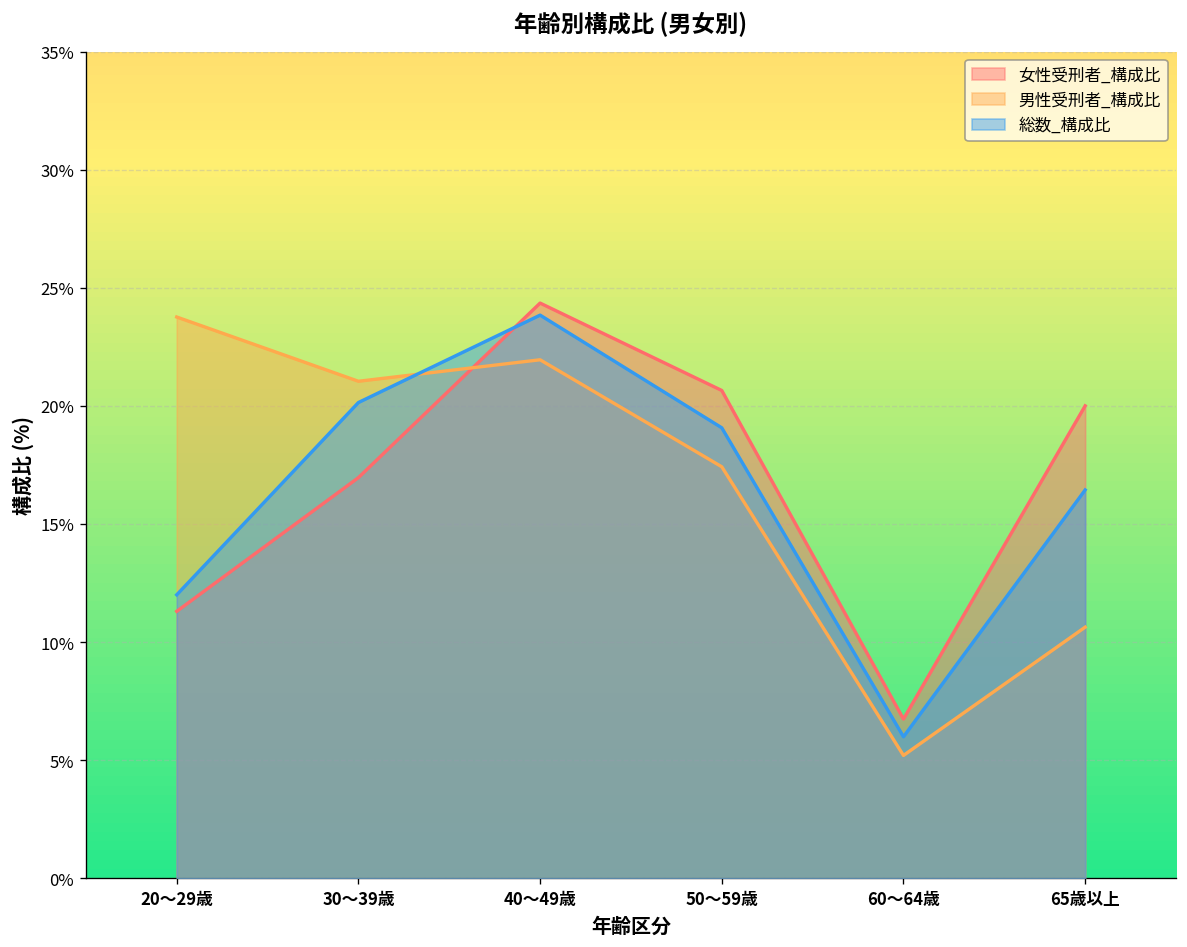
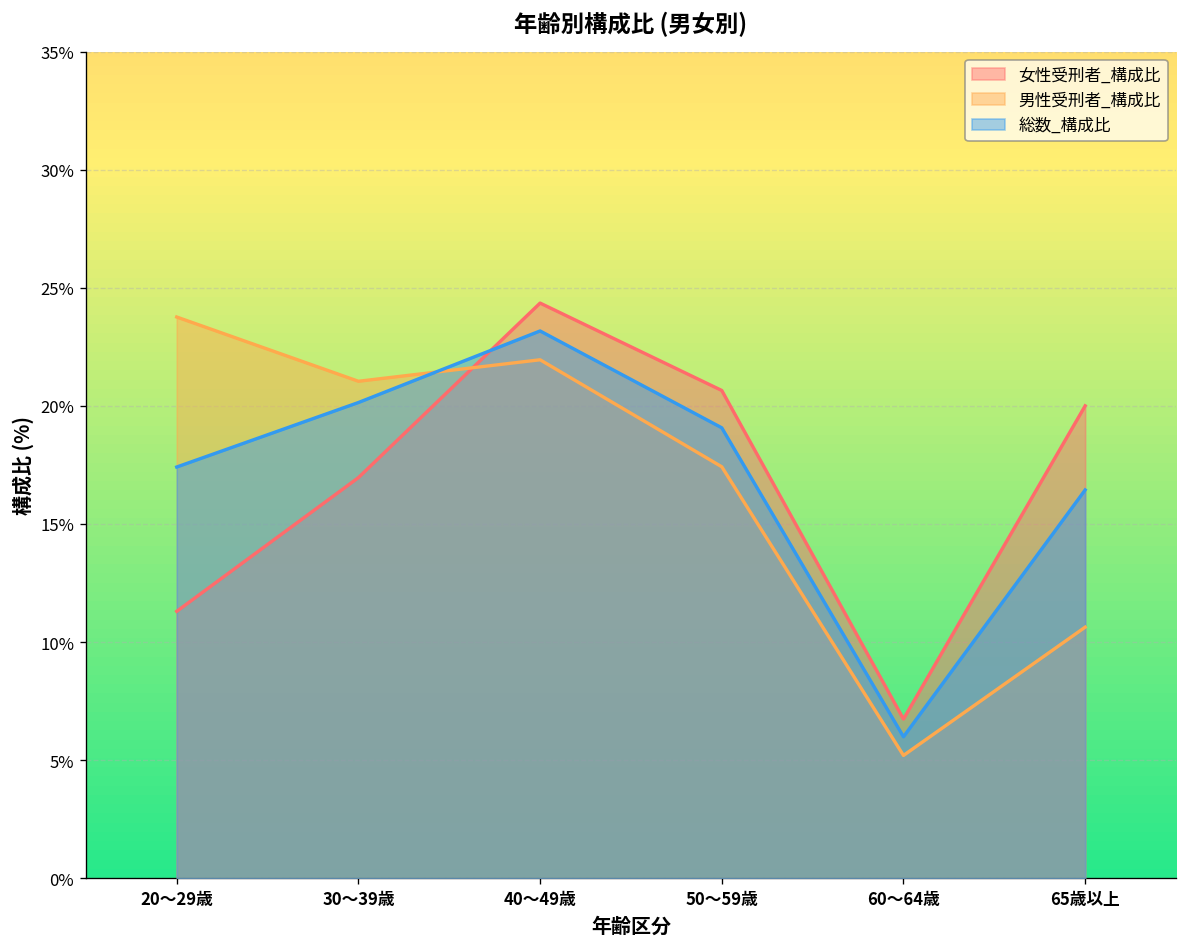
総数_構成比, 20～29歳: 12.0% -> 17.4%
総数_構成比, 40～49歳: 23.8% -> 23.2%
